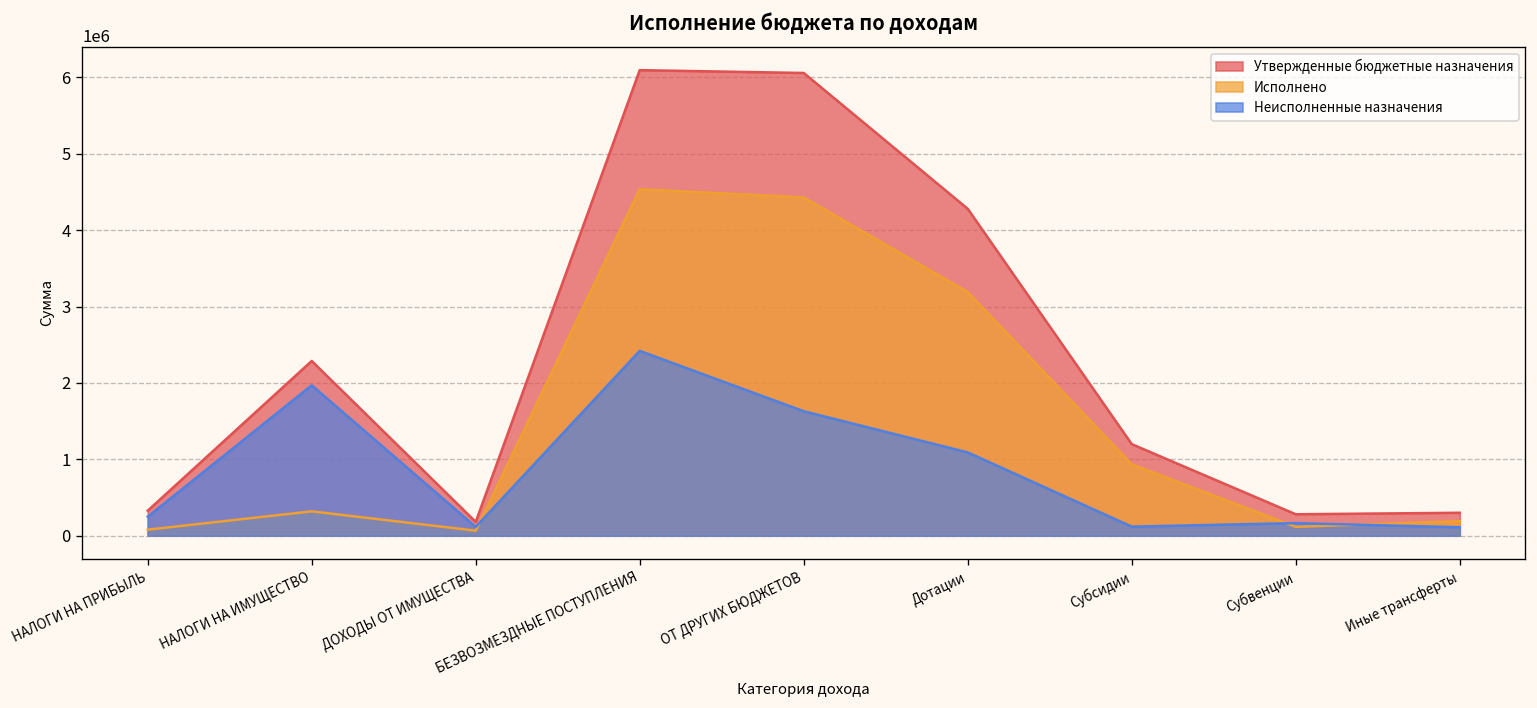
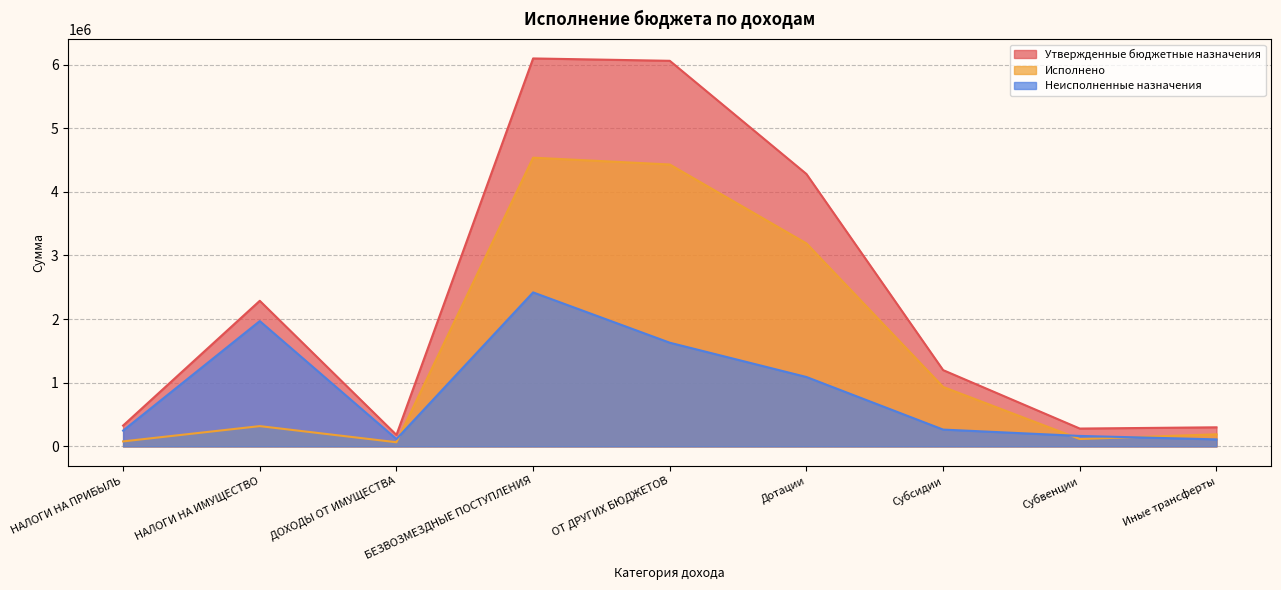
Неисполненные назначения, Субсидии: 100000 -> 300000
